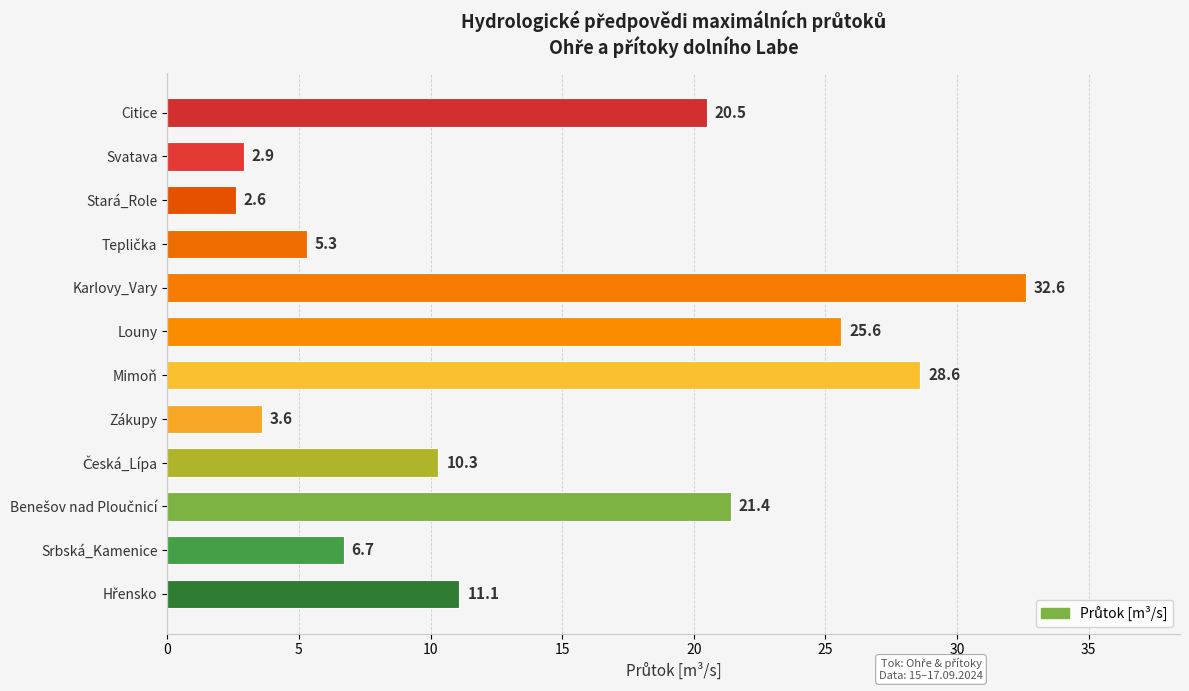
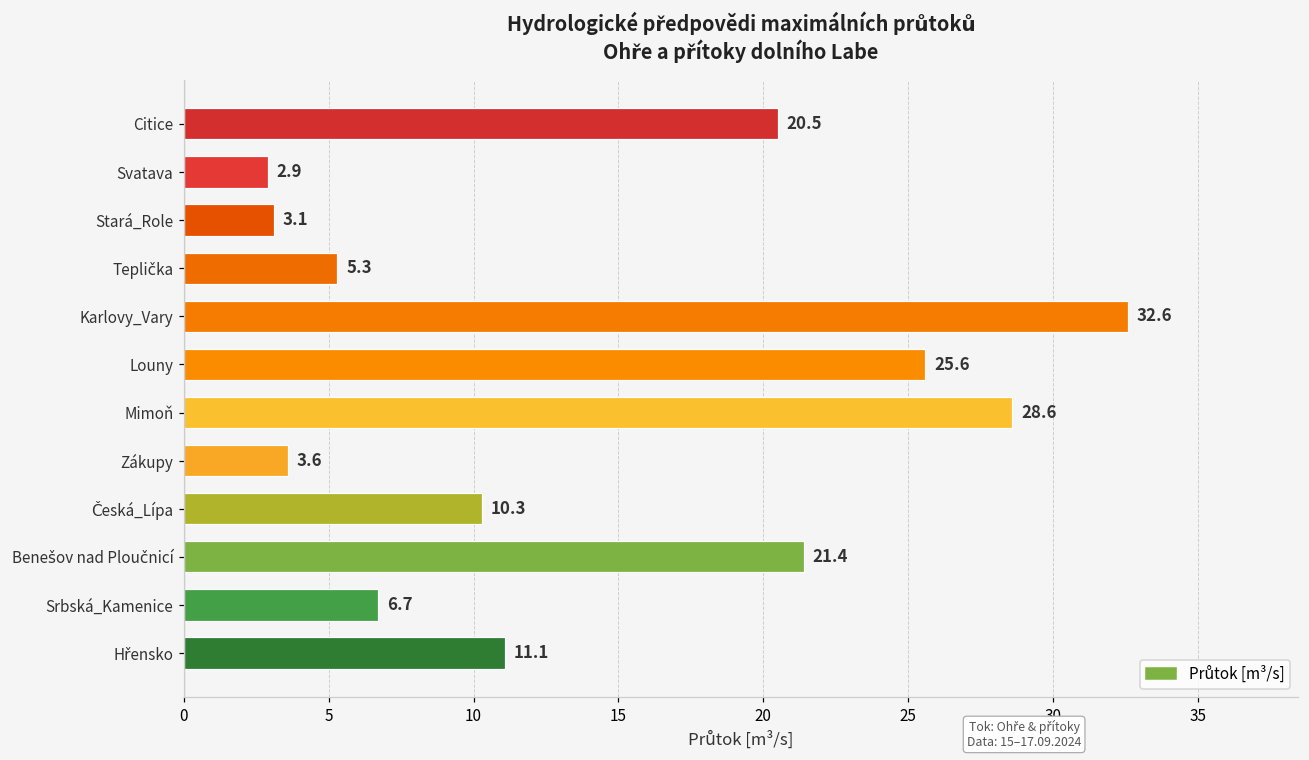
Stará_Role: 2.6 -> 3.1
